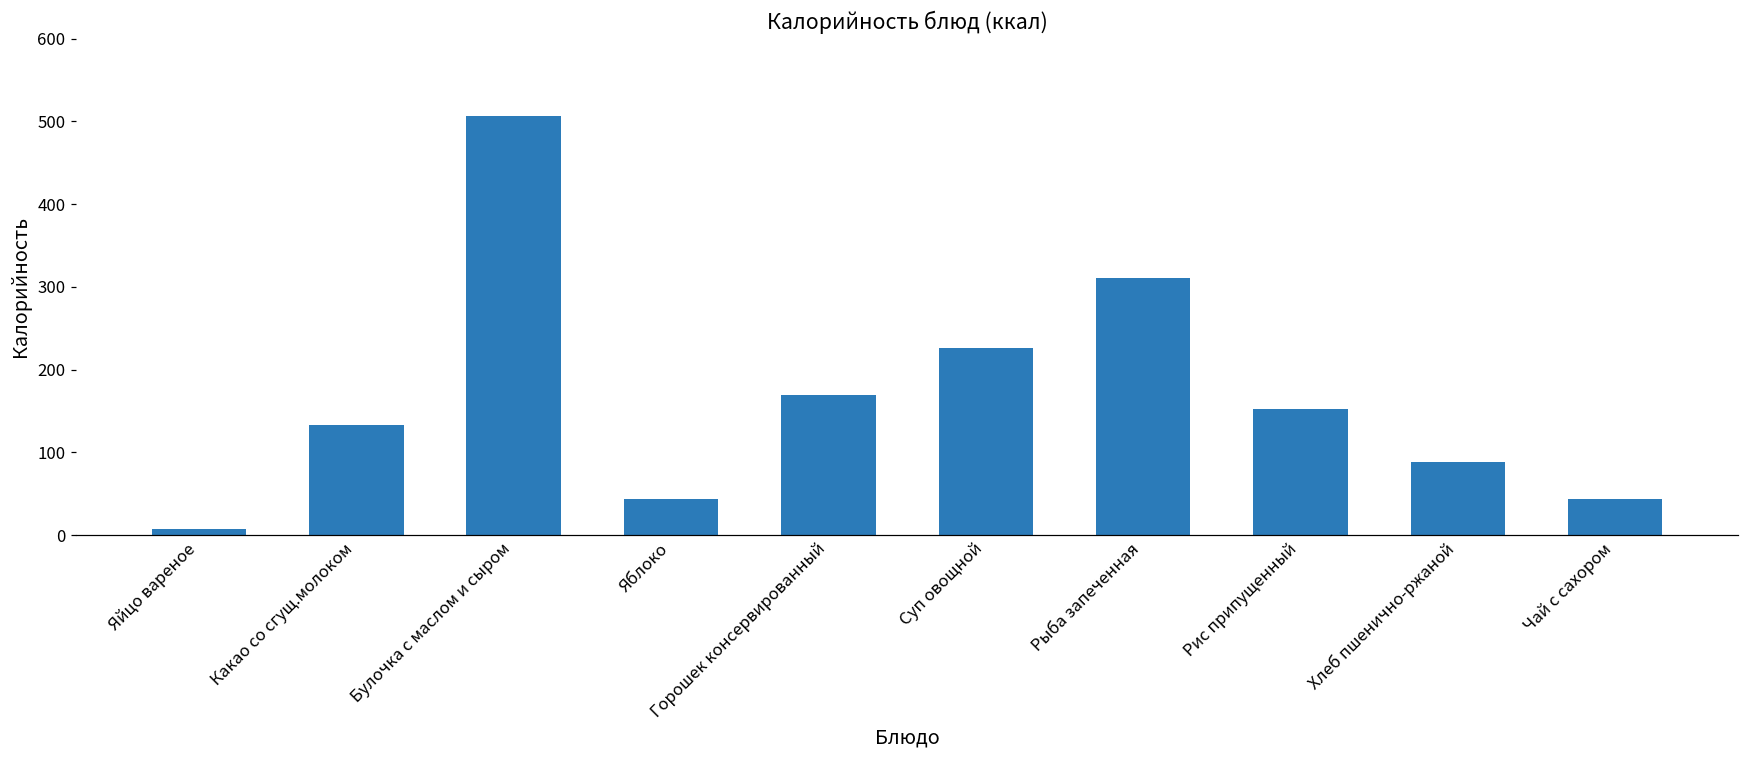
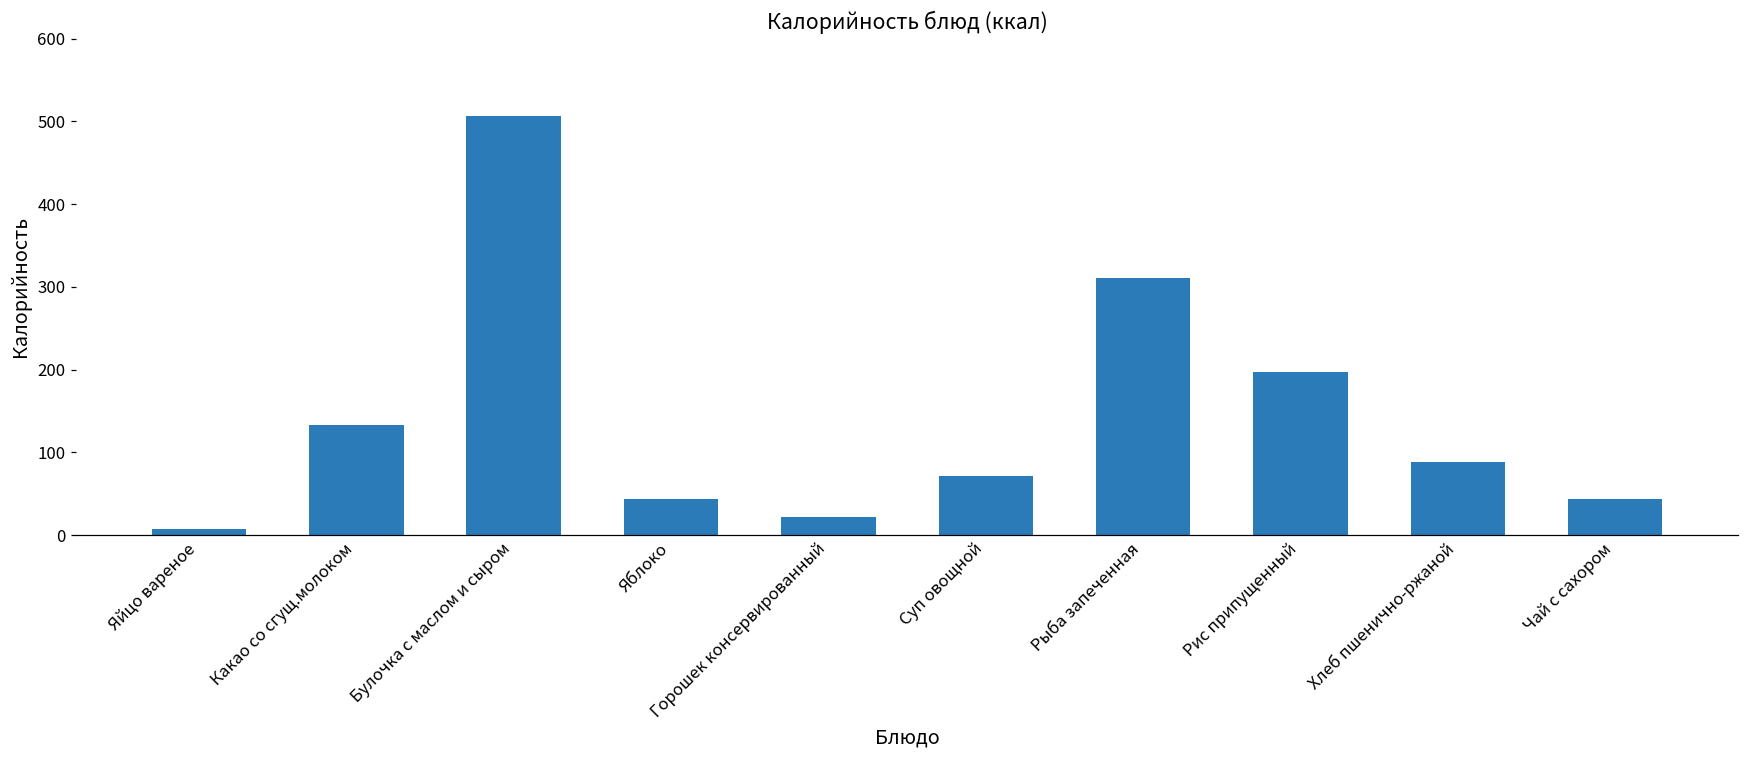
Горошек консервированный: 170 -> 20
Суп овощной: 230 -> 70
Рис припущенный: 150 -> 200
